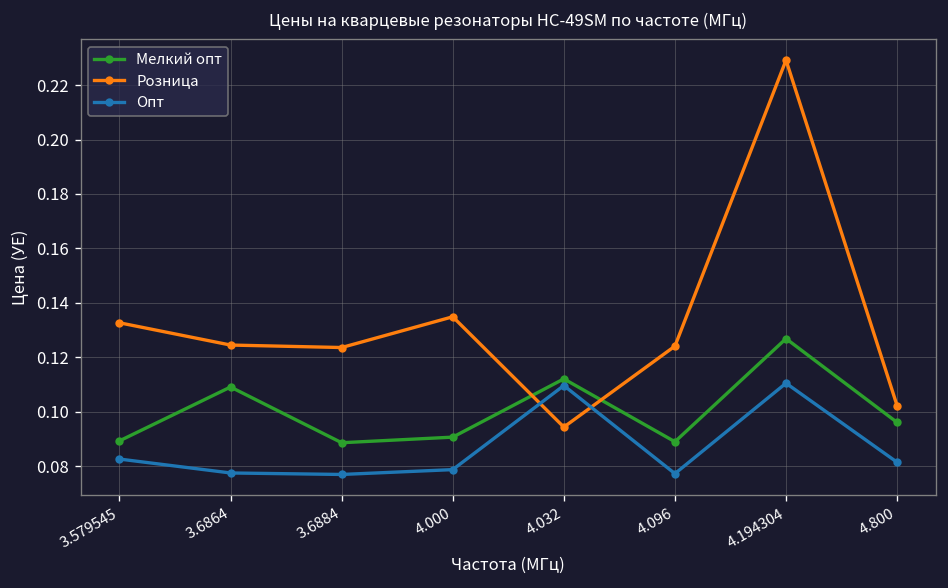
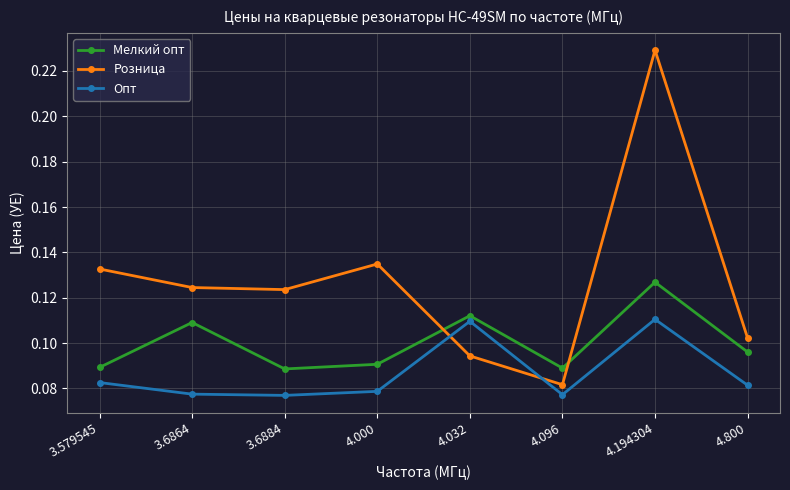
Розница, 4.096: 0.124 -> 0.082
